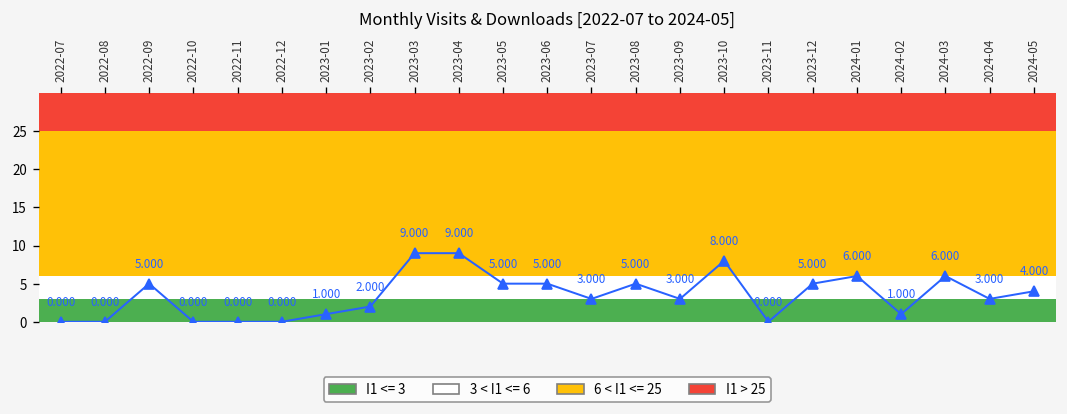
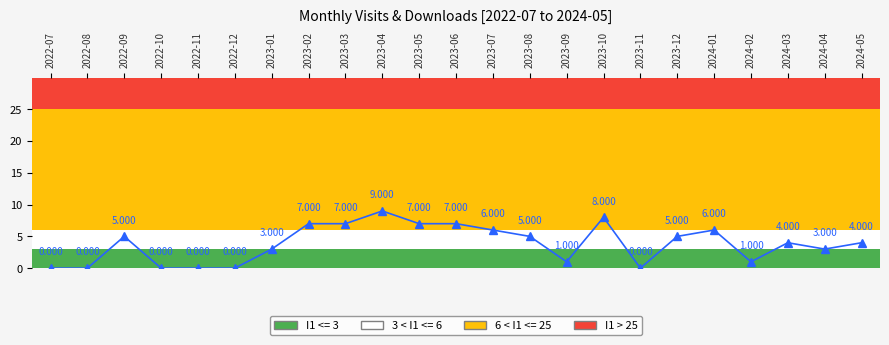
2023-01: 1.000 -> 3.000
2023-02: 2.000 -> 7.000
2023-03: 9.000 -> 7.000
2023-05: 5.000 -> 7.000
2023-06: 5.000 -> 7.000
2023-07: 3.000 -> 6.000
2023-09: 3.000 -> 1.000
2024-03: 6.000 -> 4.000
